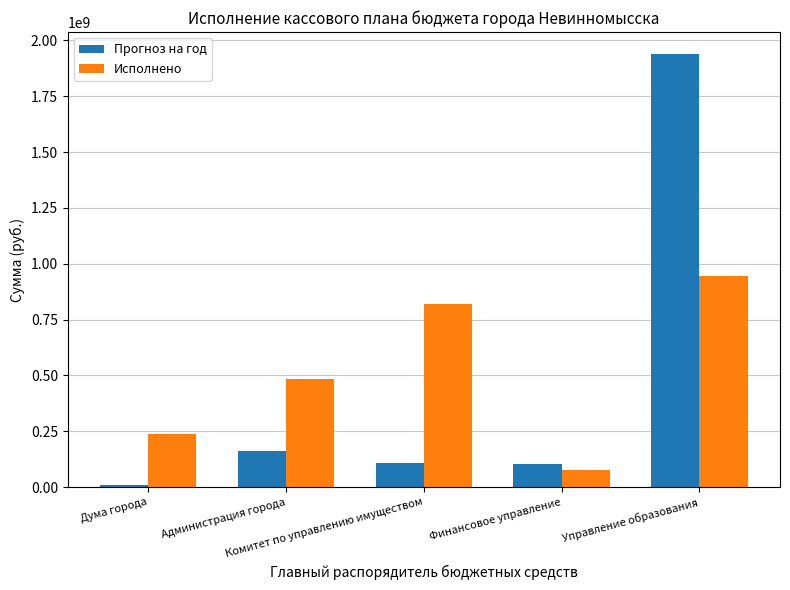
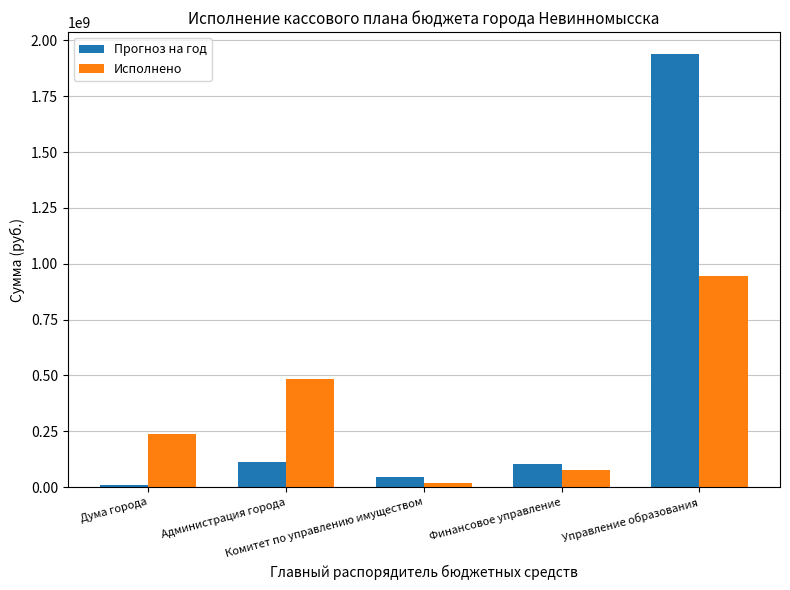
Прогноз на год, Администрация города: 160000000 -> 110000000
Прогноз на год, Комитет по управлению имуществом: 110000000 -> 50000000
Исполнено, Комитет по управлению имуществом: 820000000 -> 20000000
